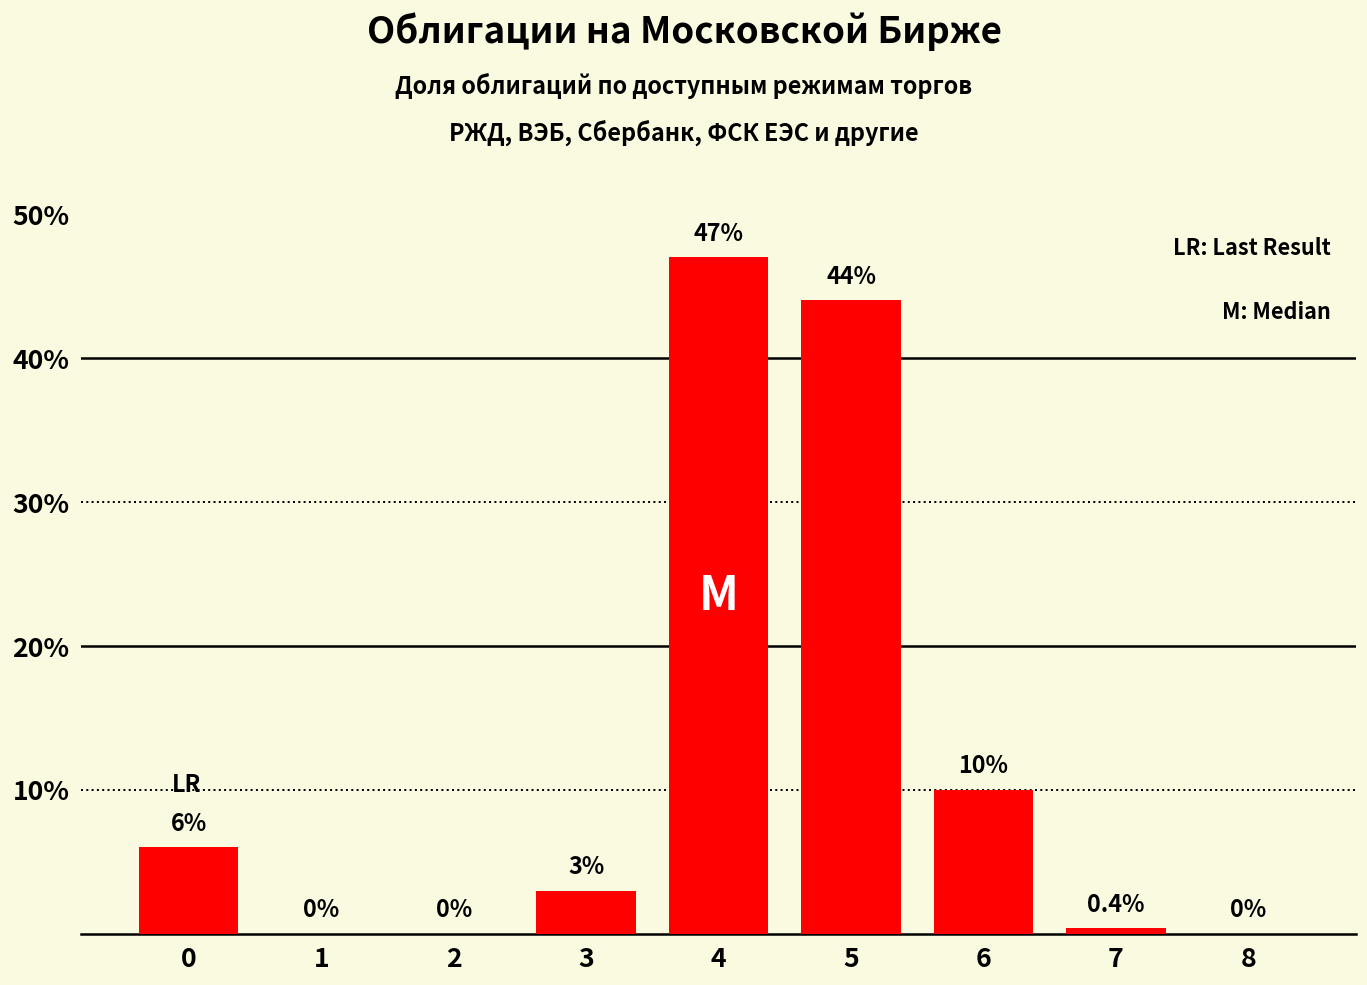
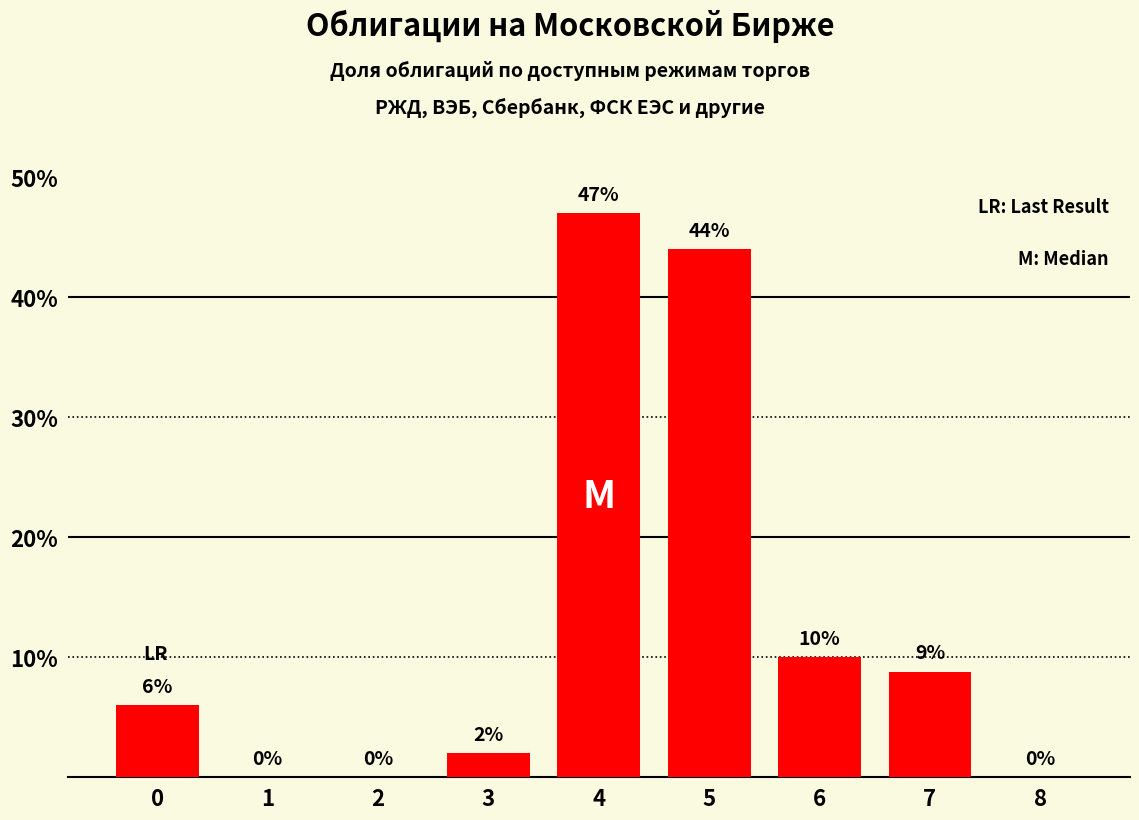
3: 3% -> 2%
7: 0.4% -> 9%
